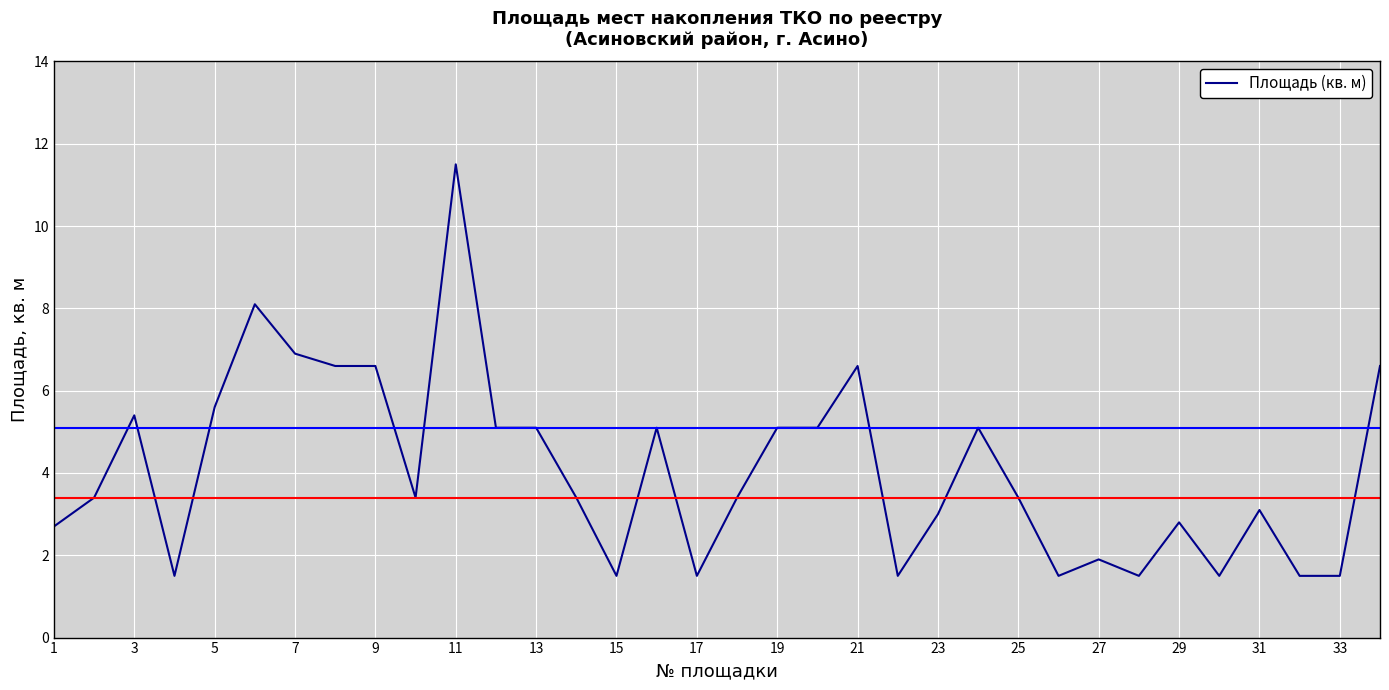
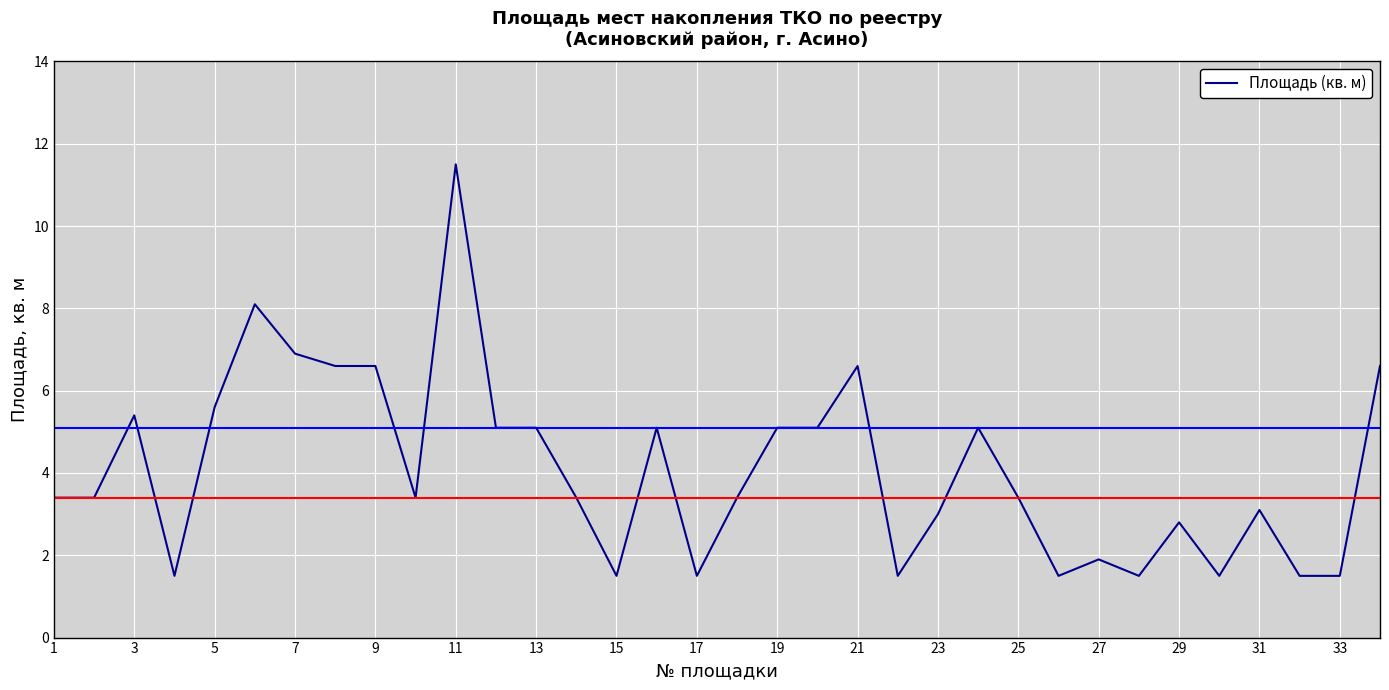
1: 2.7 -> 3.4
